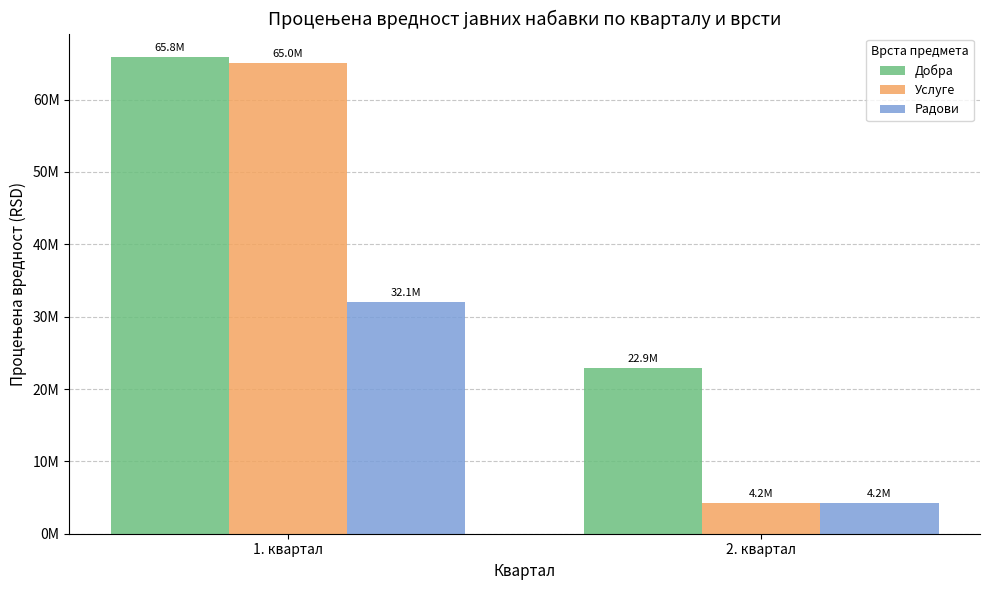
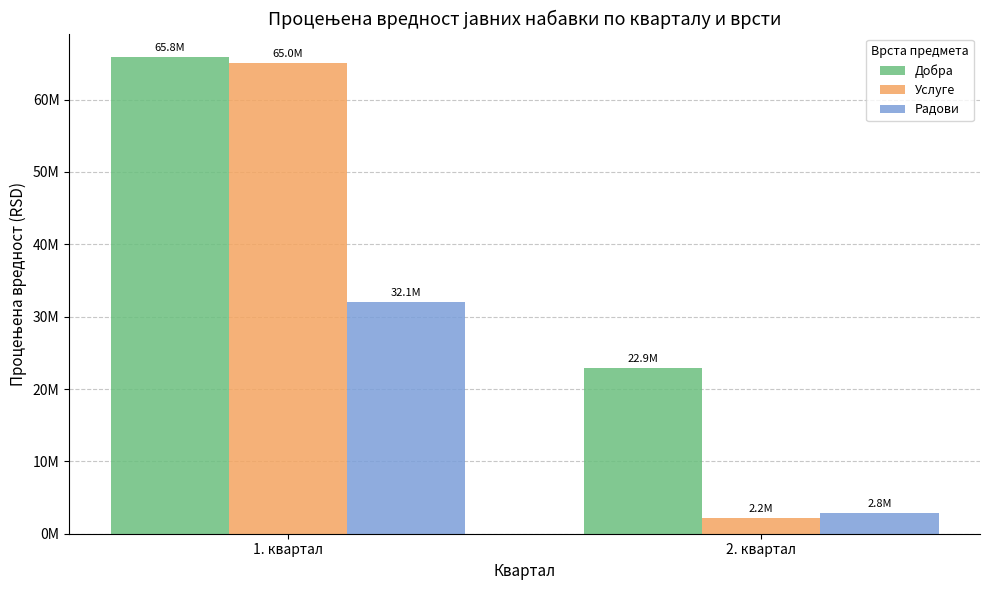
Услуге, 2. квартал: 4.2M -> 2.2M
Радови, 2. квартал: 4.2M -> 2.8M
